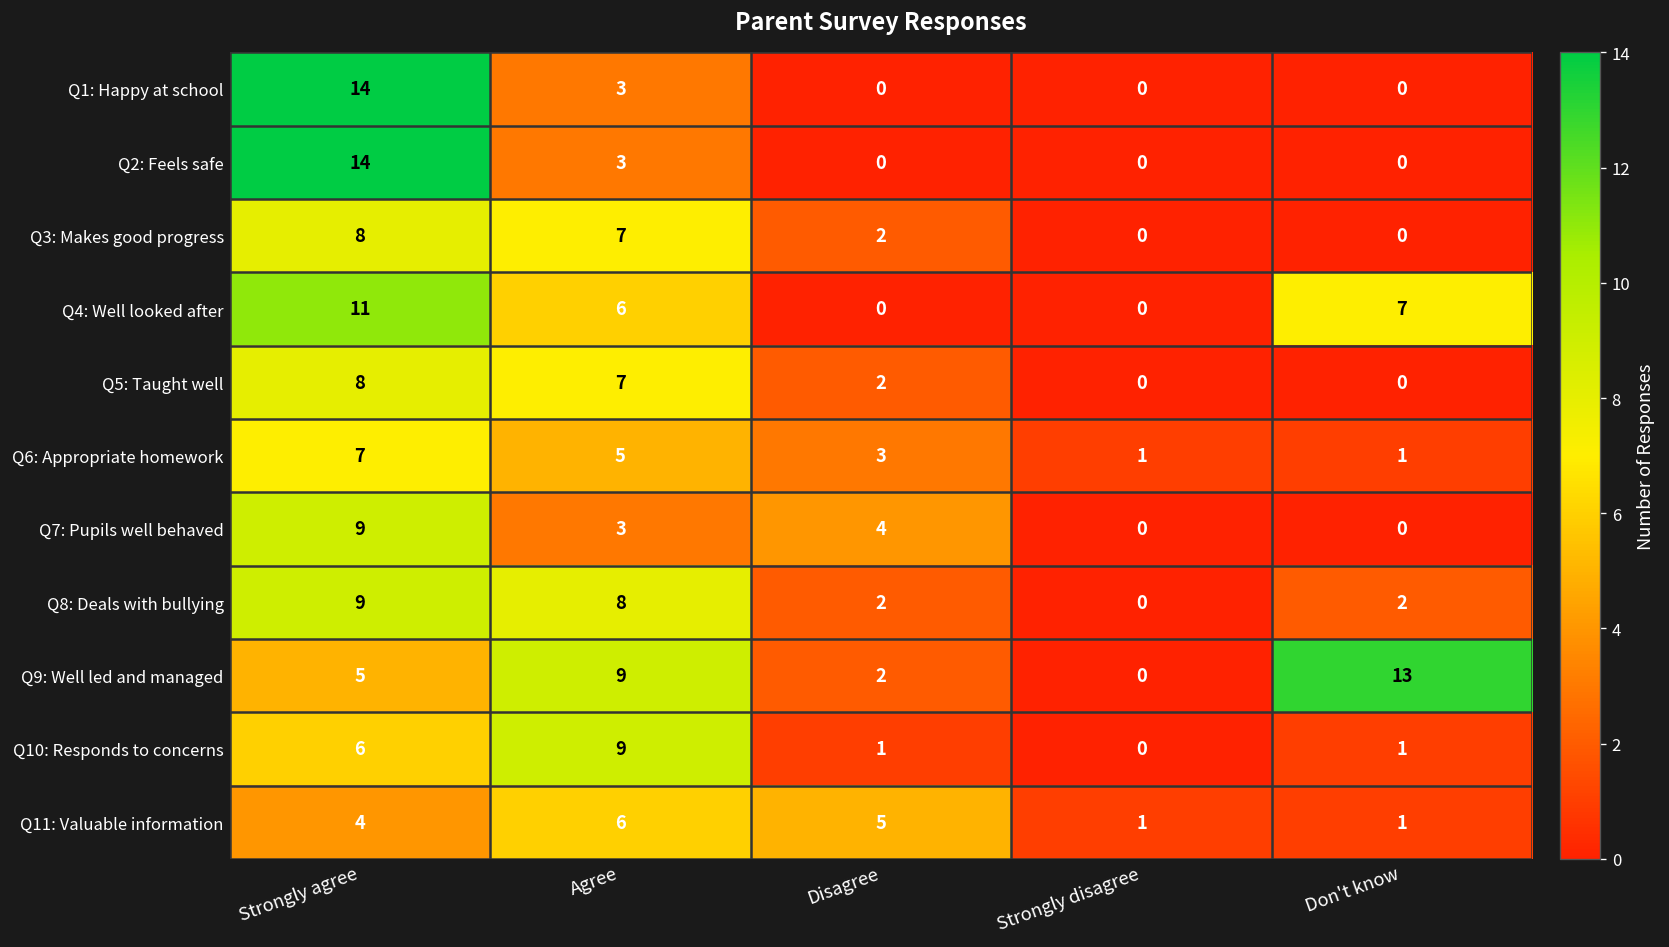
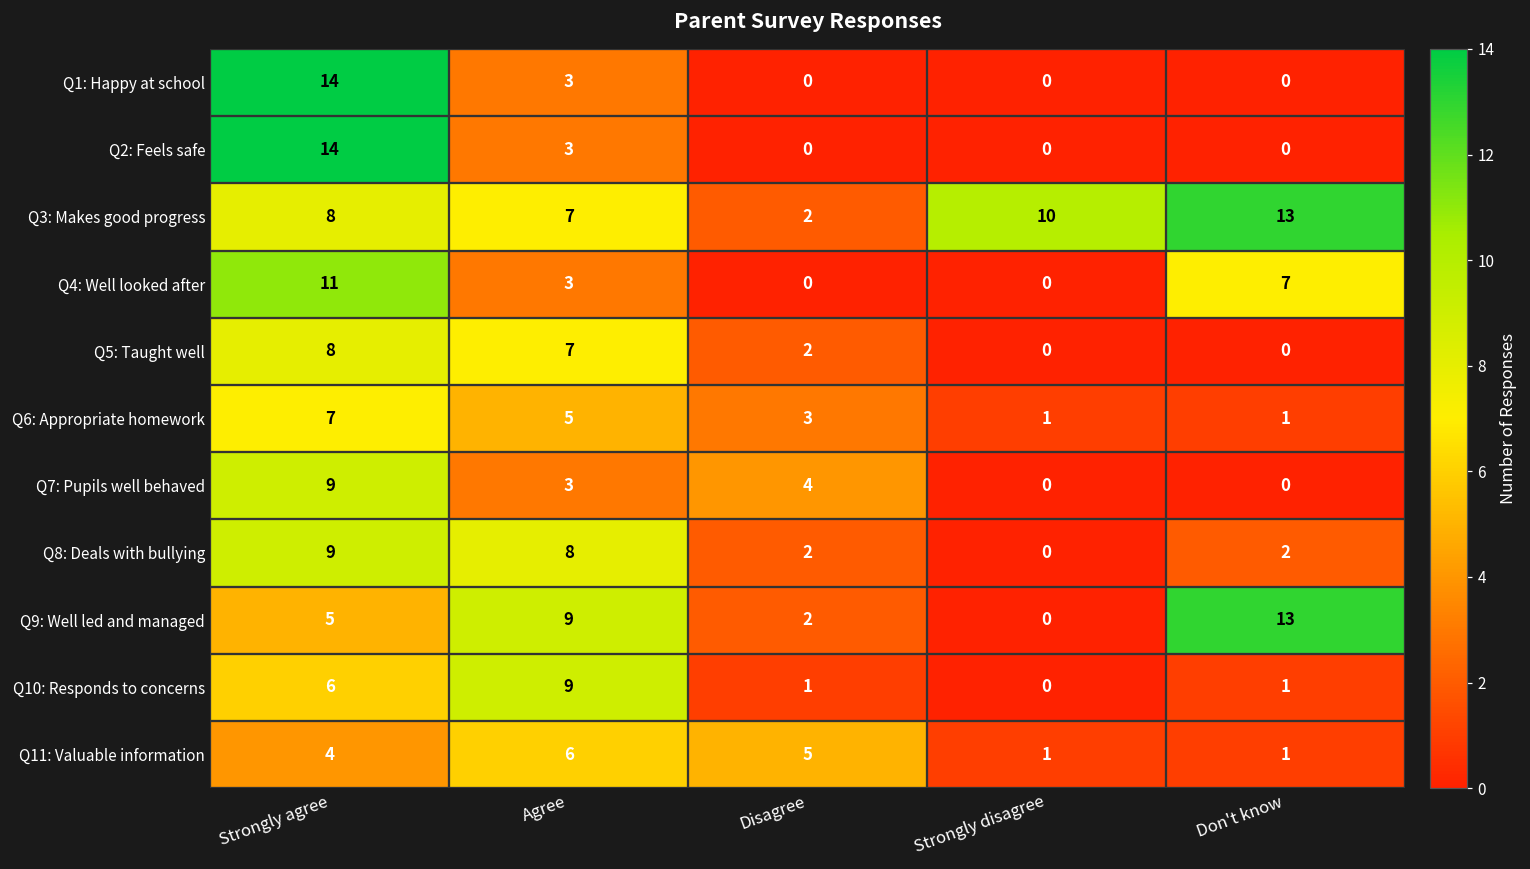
Q3: Makes good progress, Strongly disagree: 0 -> 10
Q3: Makes good progress, Don't know: 0 -> 13
Q4: Well looked after, Agree: 6 -> 3
